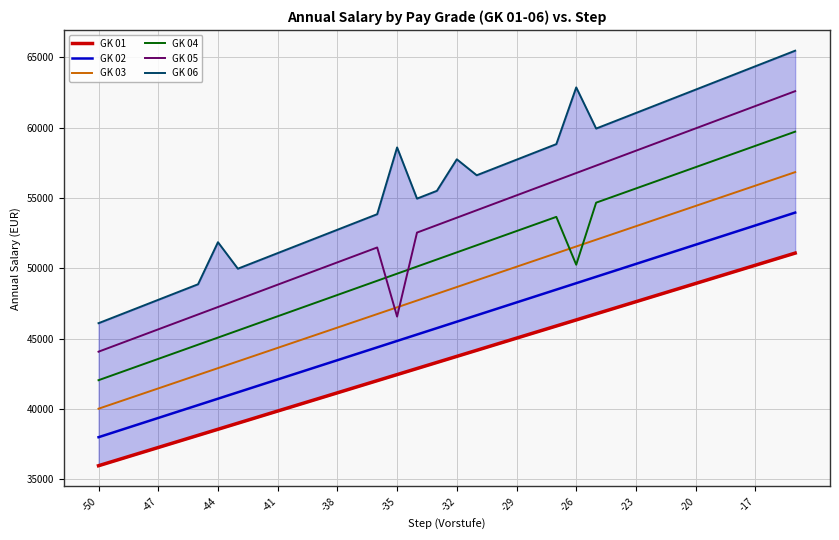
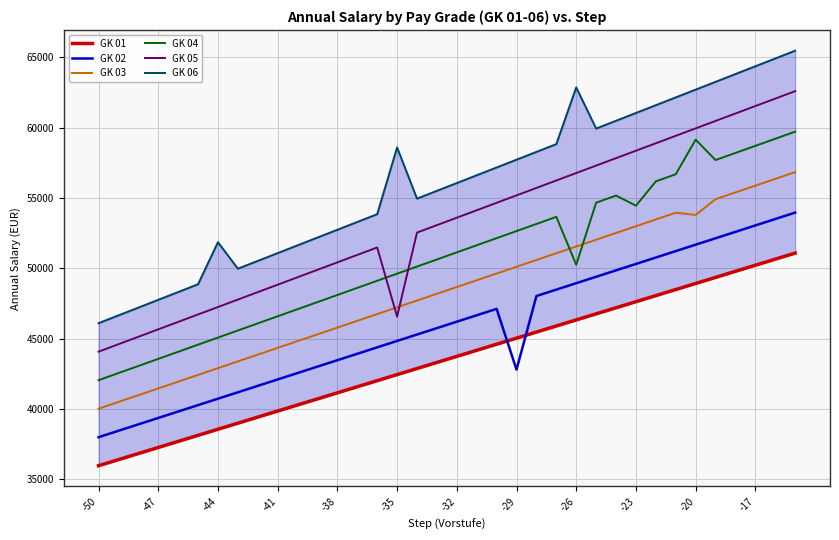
GK 06, -32: 57800 -> 56100
GK 02, -29: 47600 -> 42800
GK 04, -23: 55700 -> 54500
GK 03, -20: 54400 -> 53800
GK 04, -20: 57200 -> 59100
